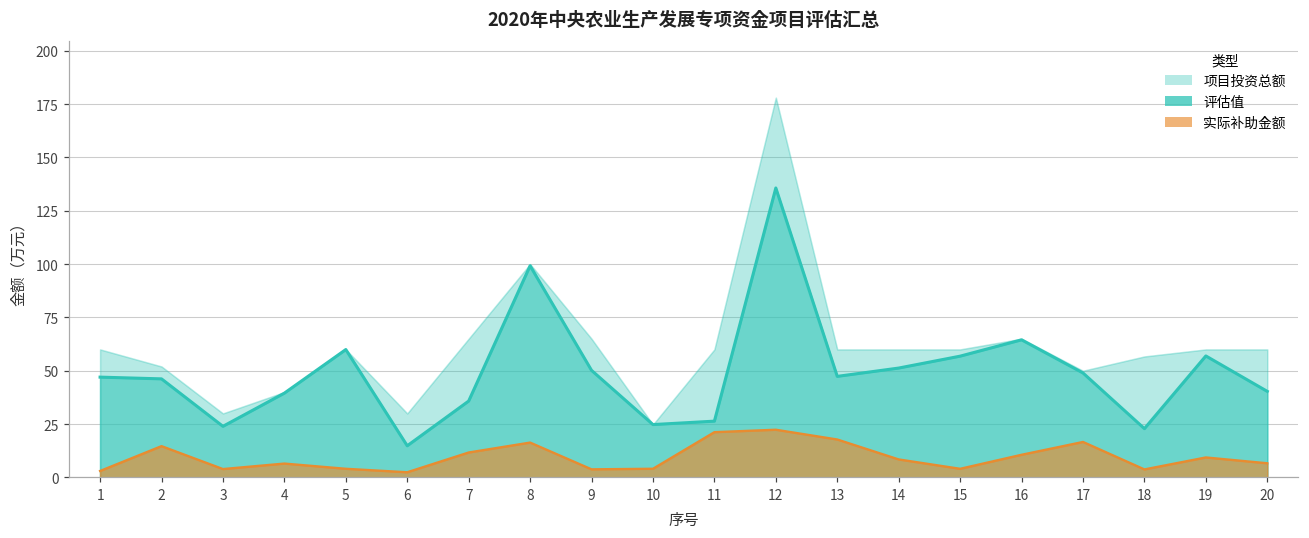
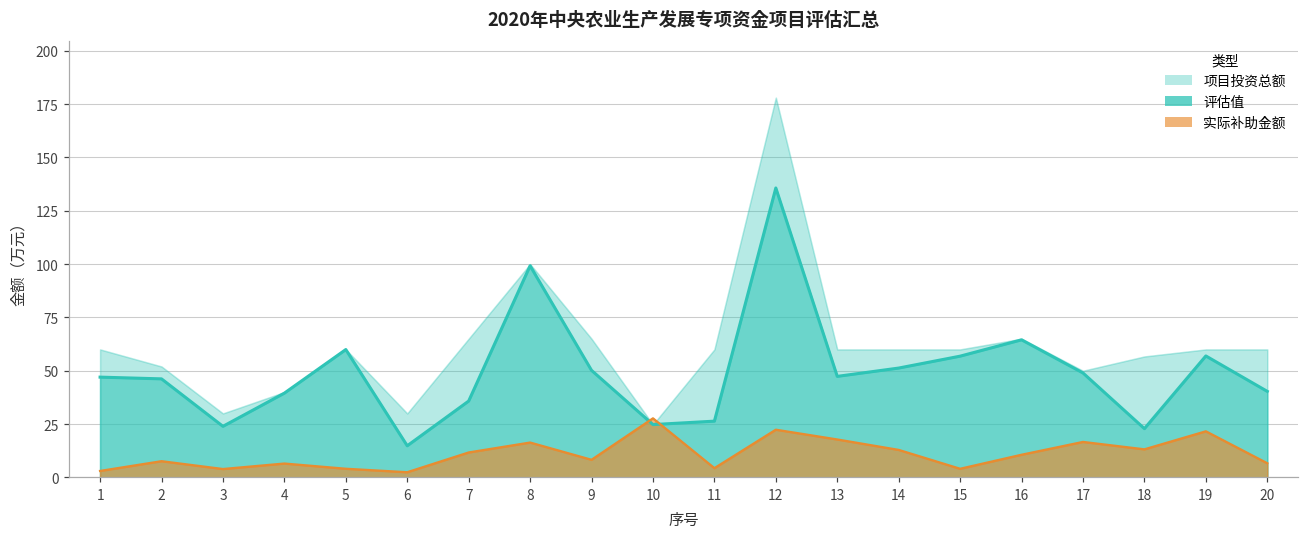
实际补助金额, 2: 15 -> 8
实际补助金额, 9: 4 -> 8
实际补助金额, 10: 4 -> 28
实际补助金额, 11: 21 -> 4
实际补助金额, 14: 8 -> 13
实际补助金额, 18: 4 -> 13
实际补助金额, 19: 9 -> 22
